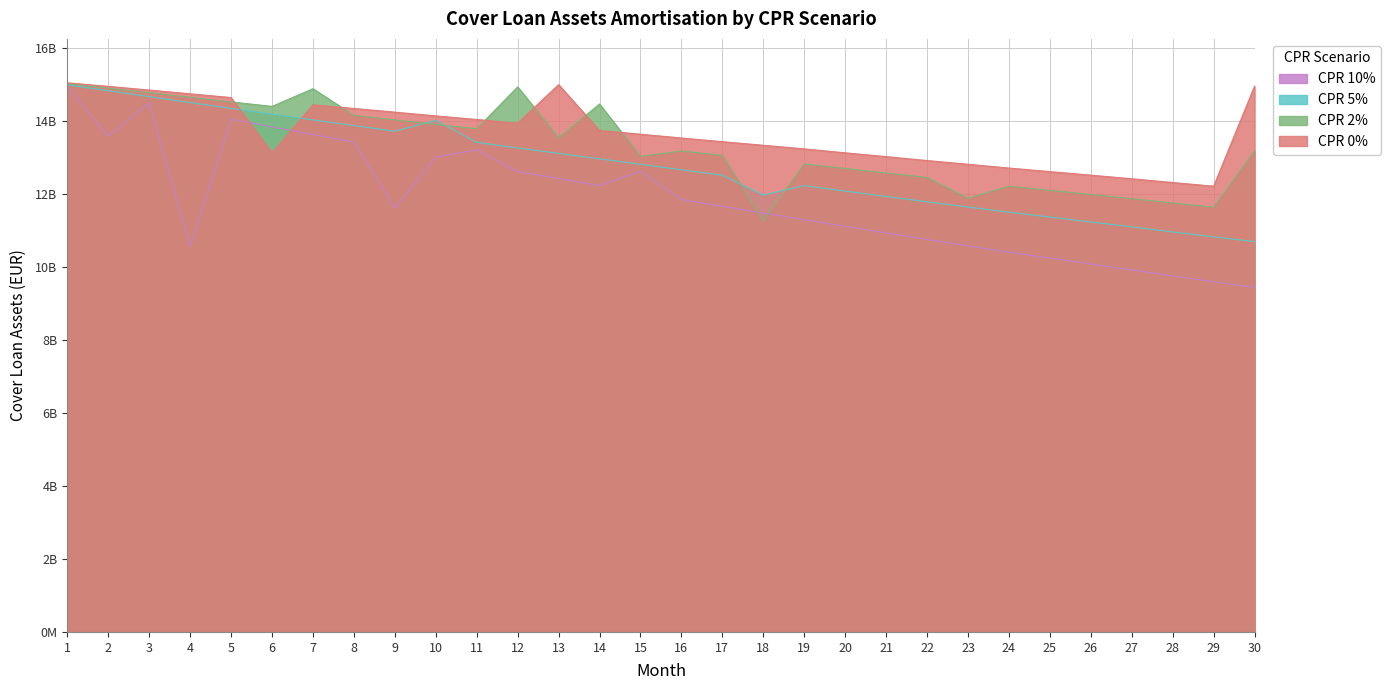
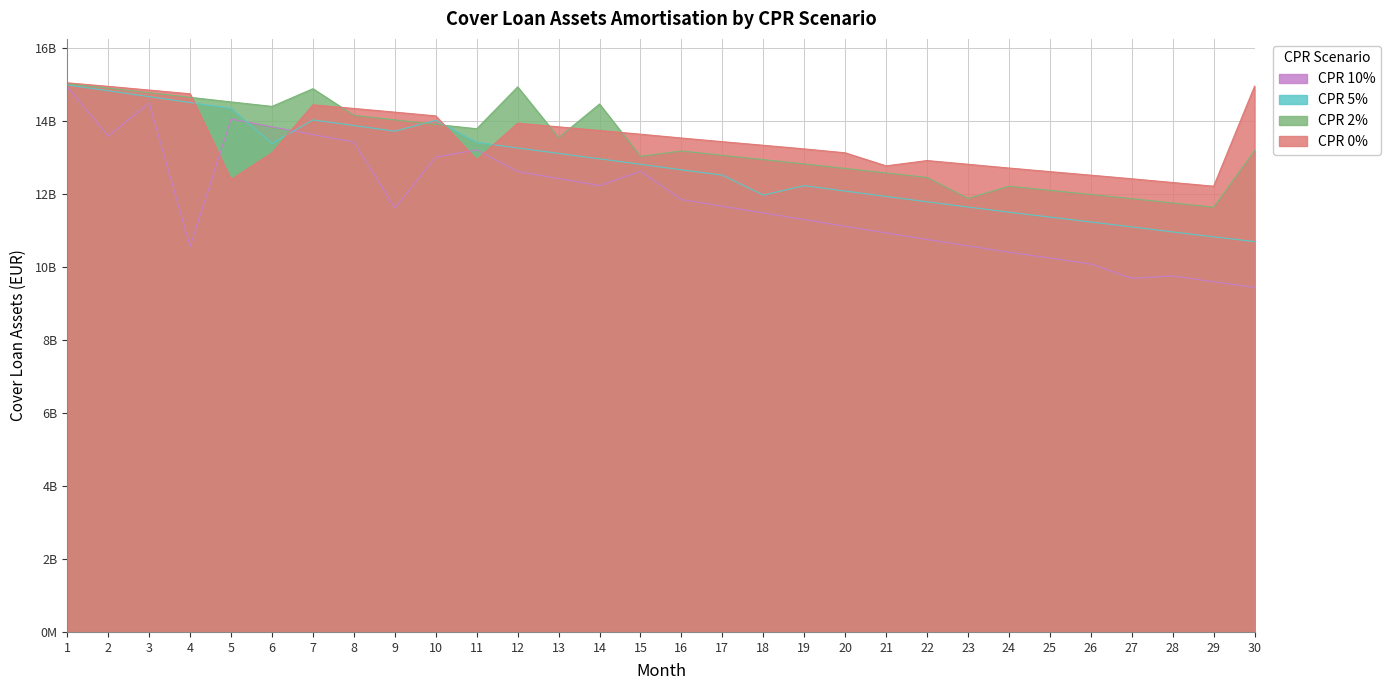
CPR 0%, 5: 14600000000 -> 12400000000
CPR 5%, 6: 14200000000 -> 13400000000
CPR 0%, 11: 14000000000 -> 12900000000
CPR 0%, 13: 15000000000 -> 13800000000
CPR 2%, 18: 11300000000 -> 12900000000
CPR 0%, 21: 13000000000 -> 12800000000
CPR 10%, 27: 9900000000 -> 9700000000
